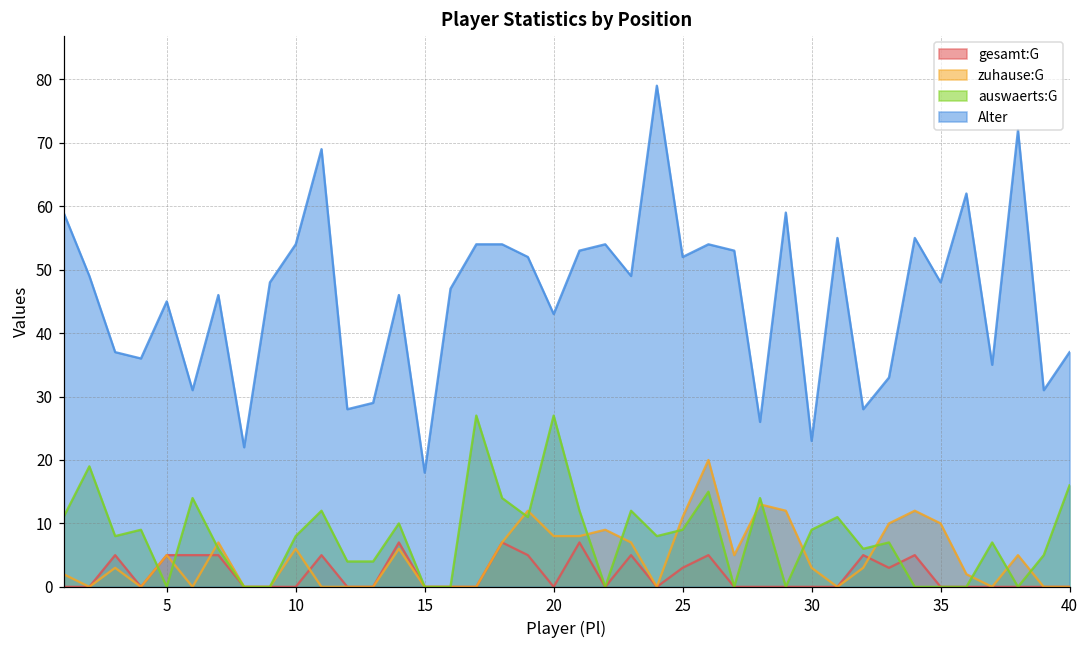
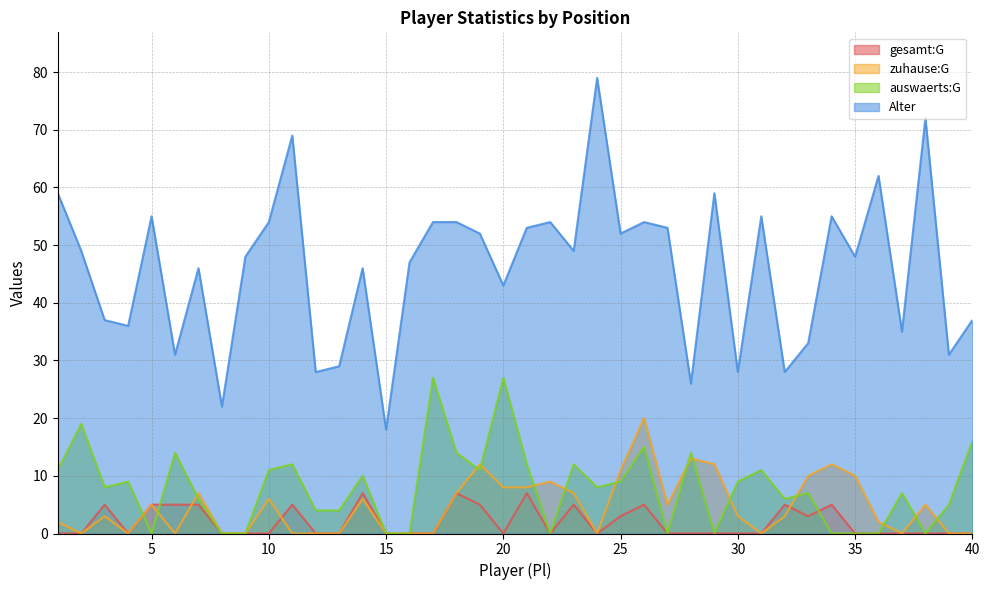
Alter, 5: 45 -> 55
auswaerts:G, 10: 8 -> 11
Alter, 30: 23 -> 28
